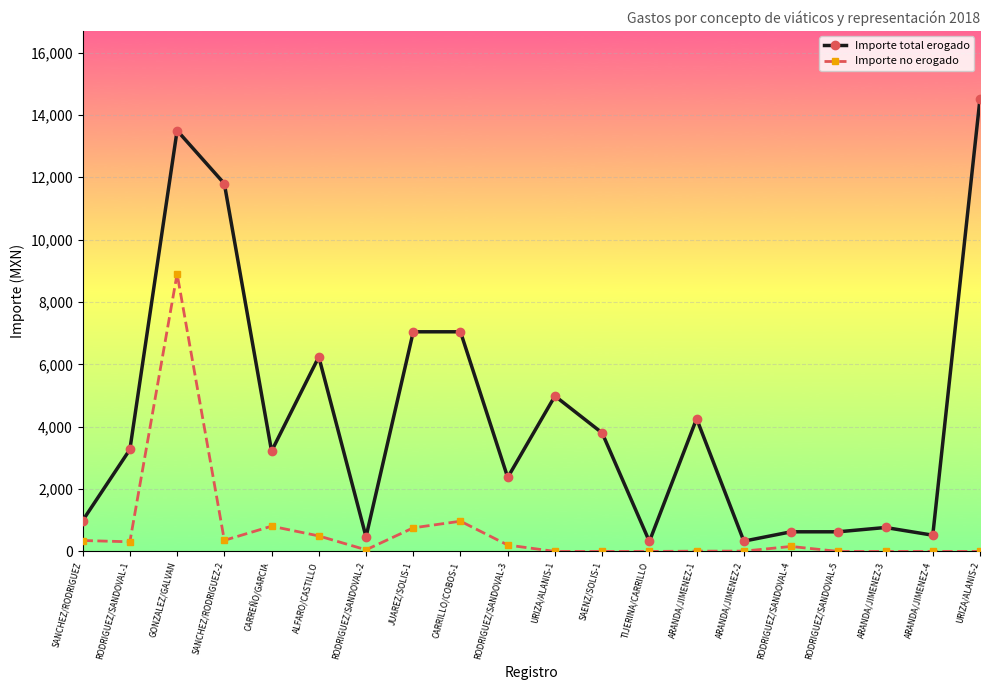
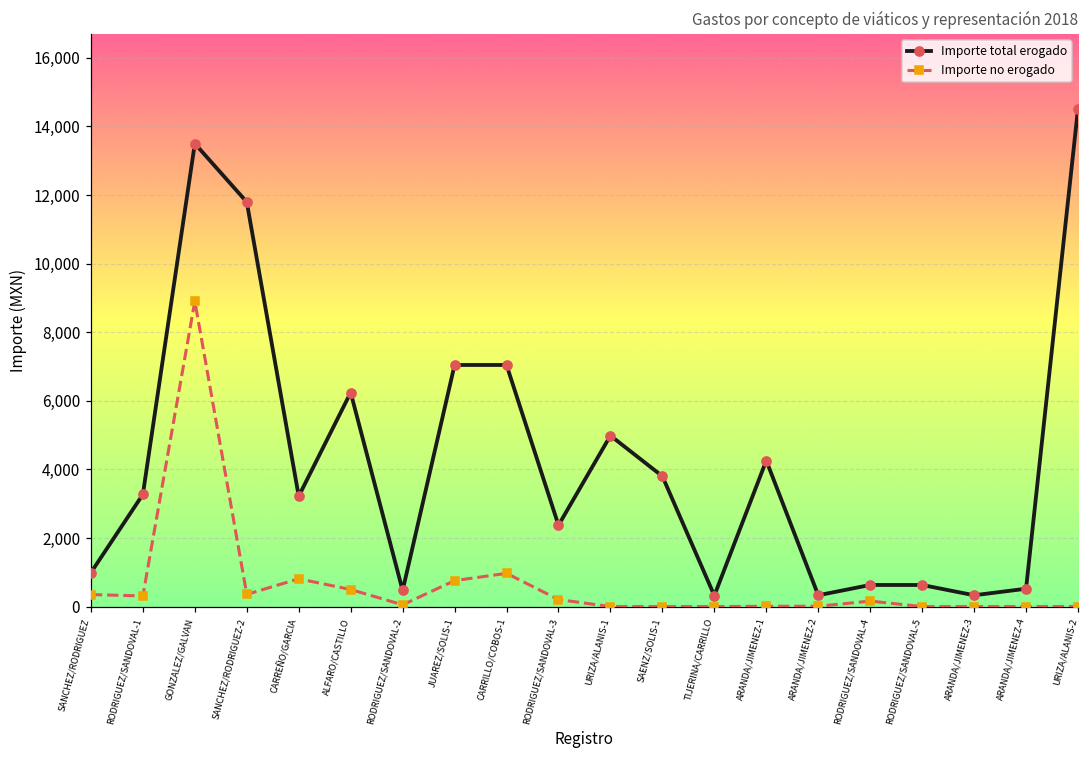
Importe total erogado, ARANDA/JIMENEZ-3: 800 -> 300
